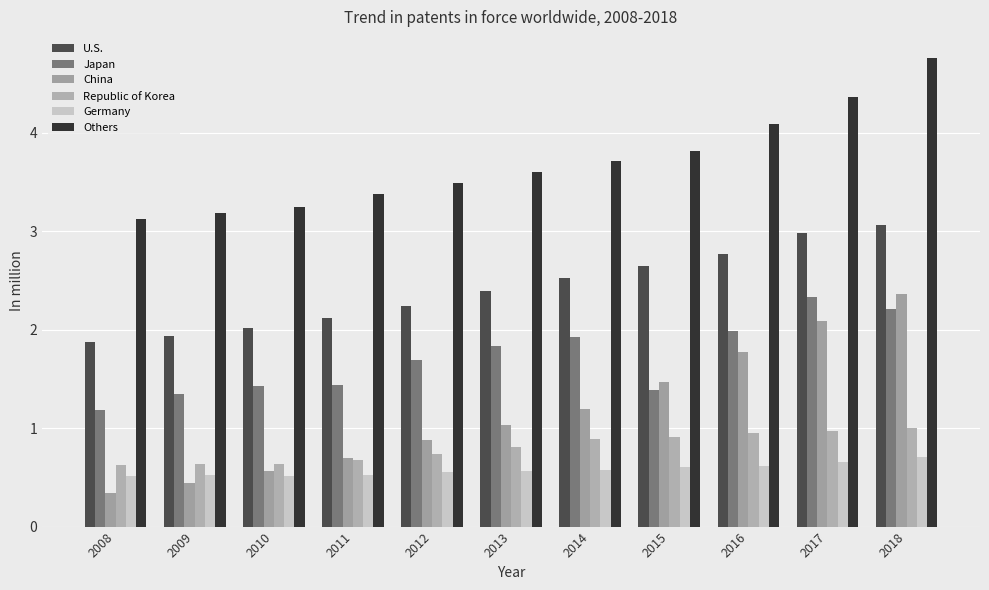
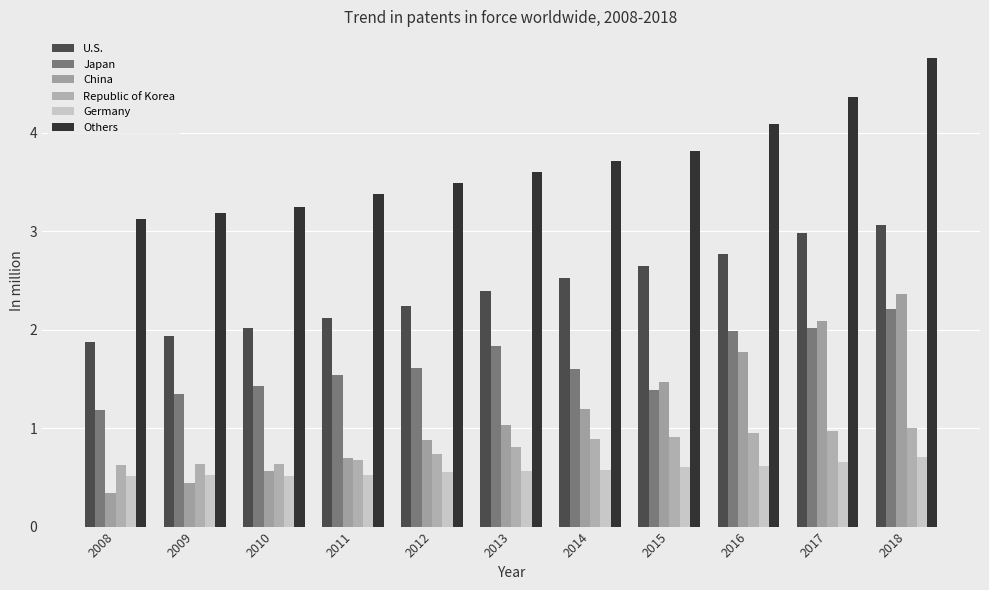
Japan, 2011: 1.4 -> 1.5
Japan, 2012: 1.7 -> 1.6
Japan, 2014: 1.9 -> 1.6
Japan, 2017: 2.3 -> 2.0
